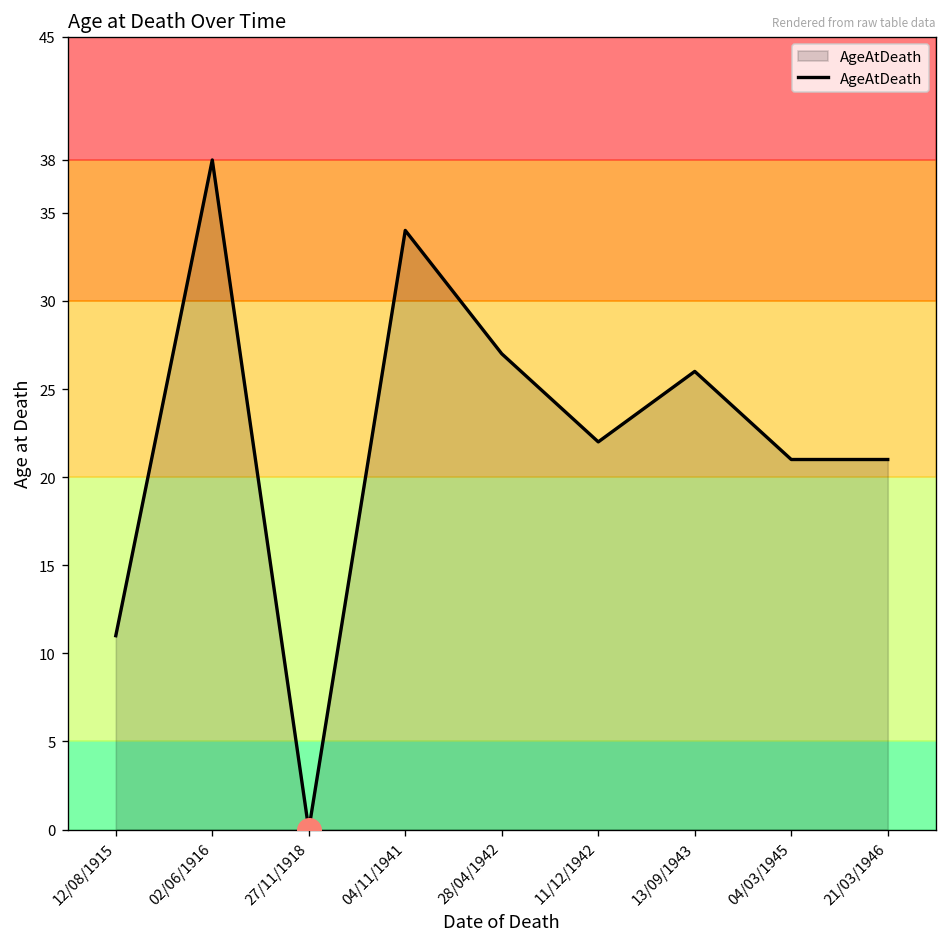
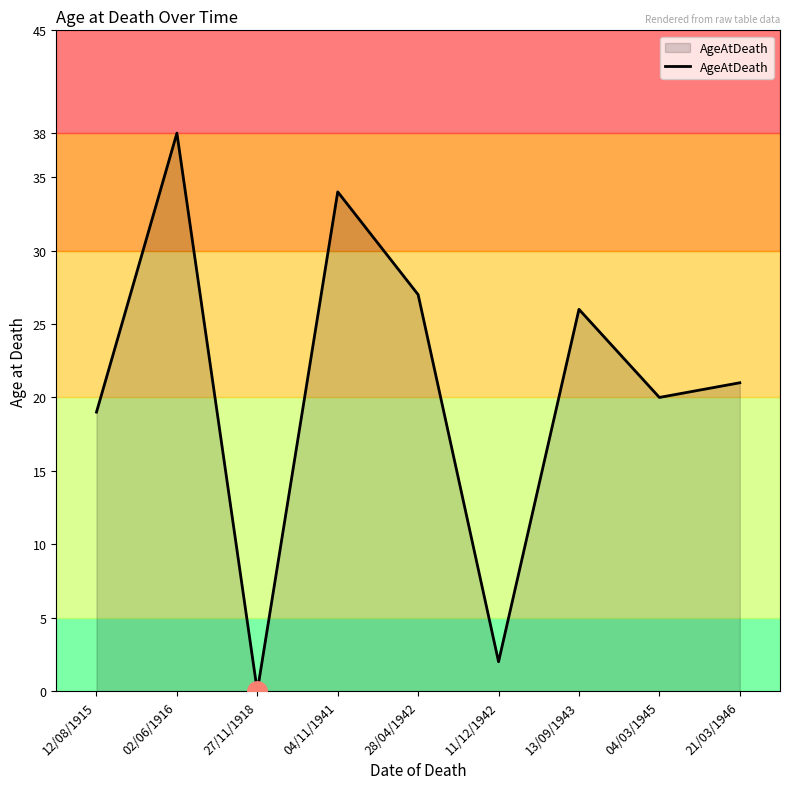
AgeAtDeath, 12/08/1915: 11 -> 19
AgeAtDeath, 11/12/1942: 22 -> 2
AgeAtDeath, 04/03/1945: 21 -> 20
